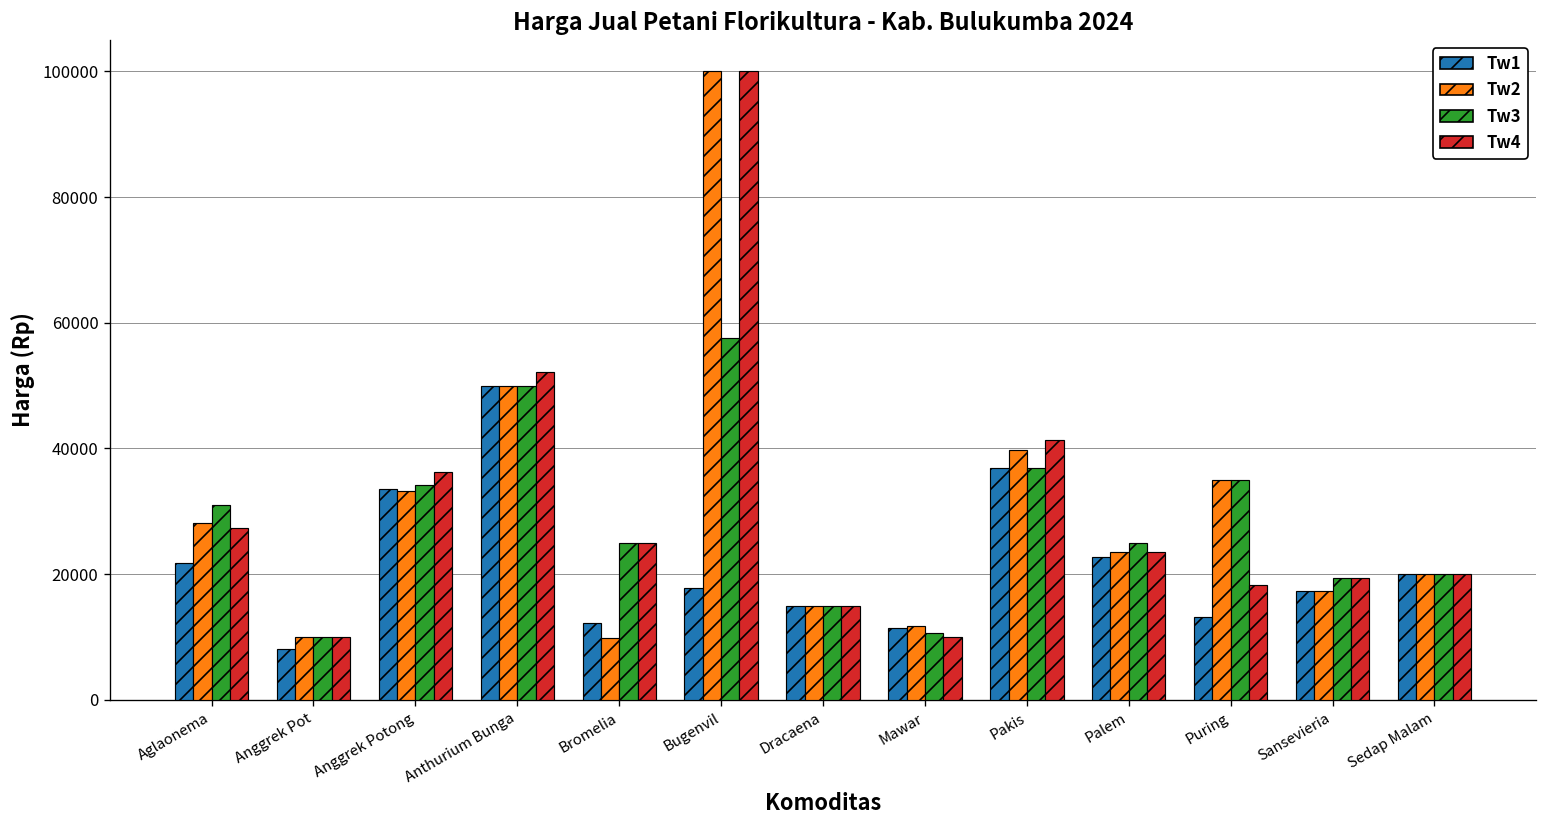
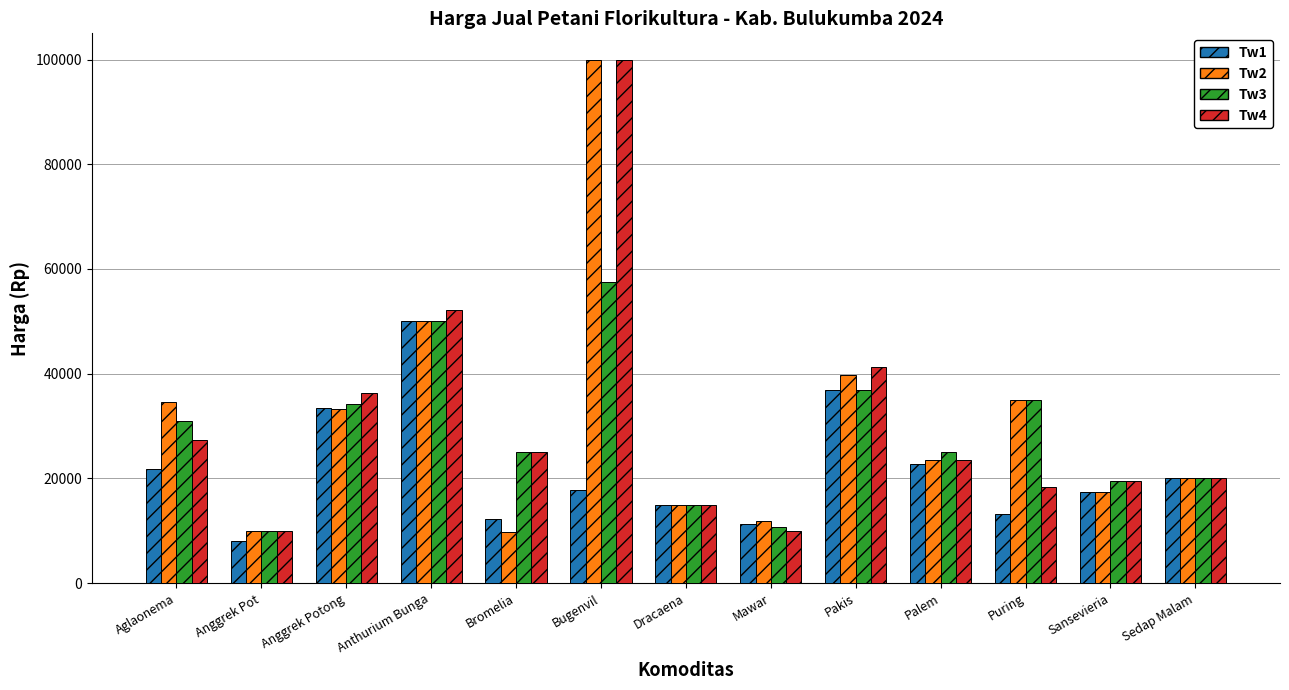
Tw2, Aglaonema: 28000 -> 35000
